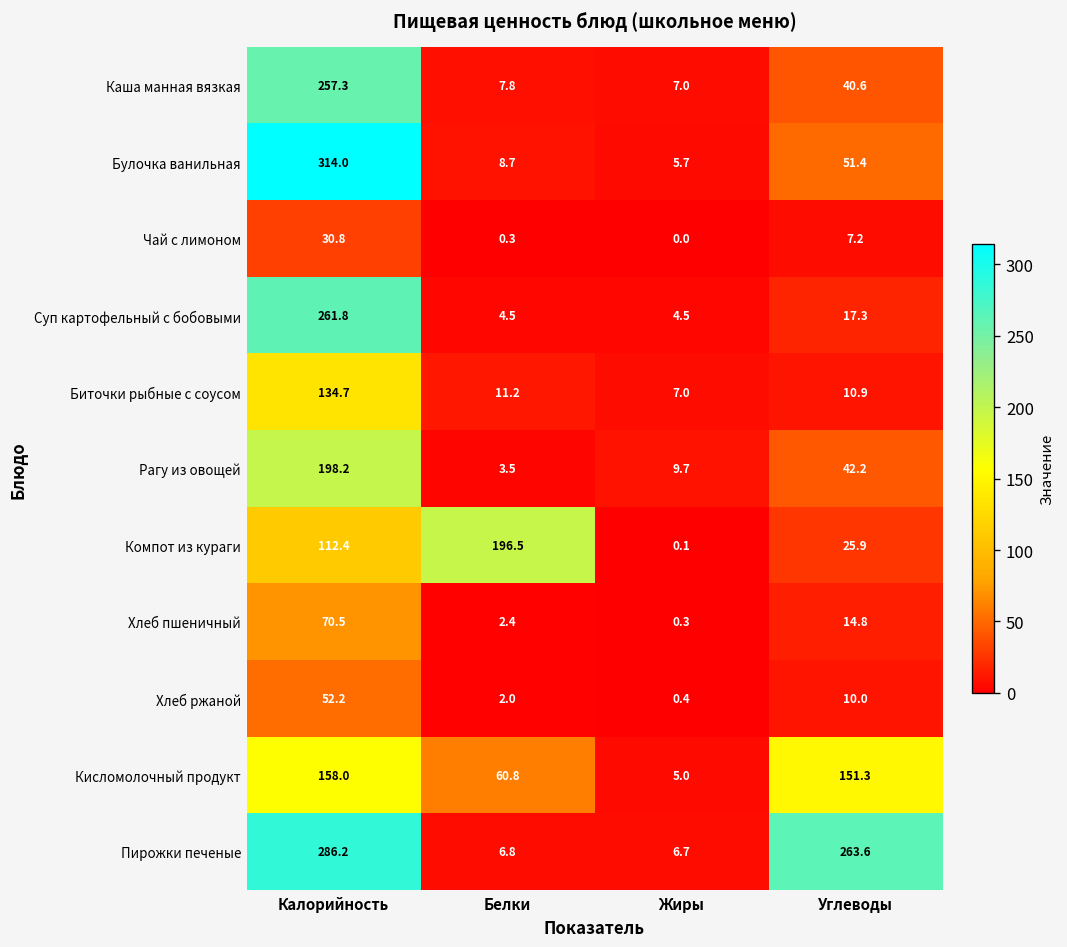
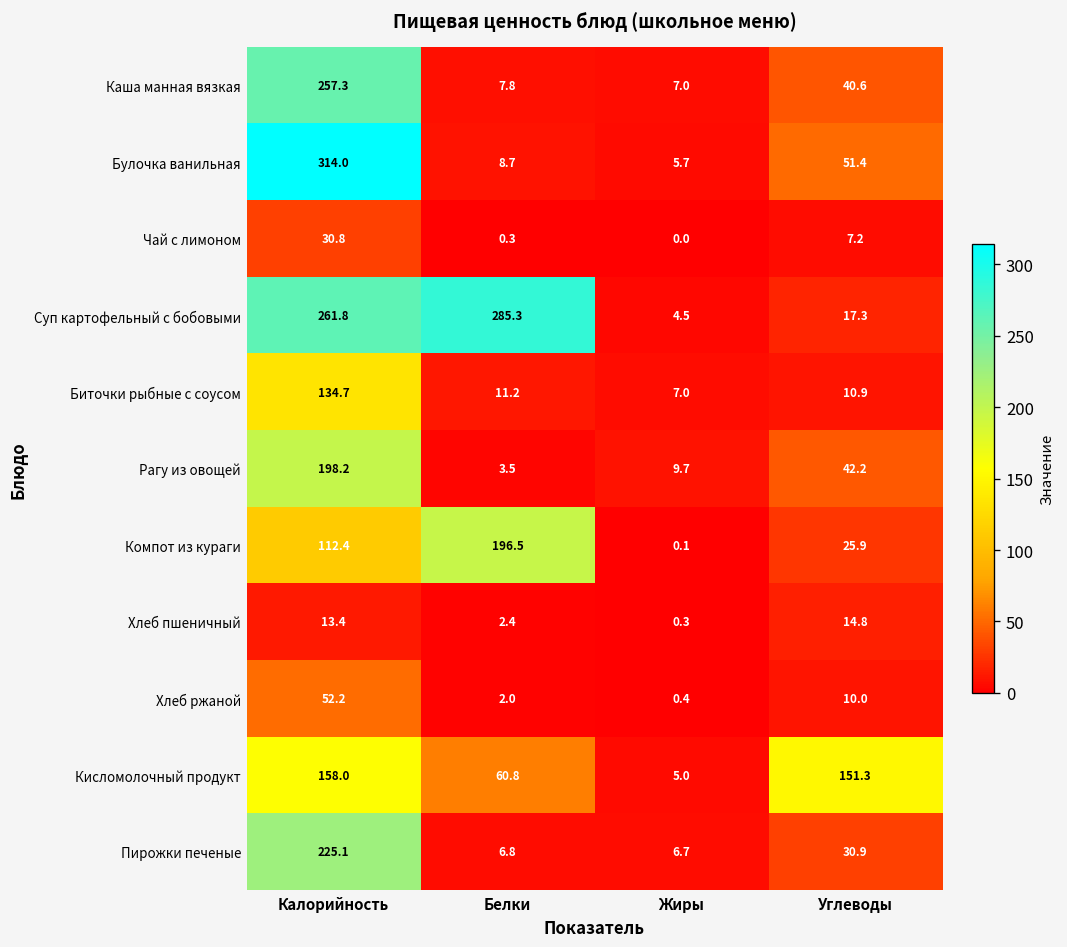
Суп картофельный с бобовыми, Белки: 4.5 -> 285.3
Хлеб пшеничный, Калорийность: 70.5 -> 13.4
Пирожки печеные, Калорийность: 286.2 -> 225.1
Пирожки печеные, Углеводы: 263.6 -> 30.9
